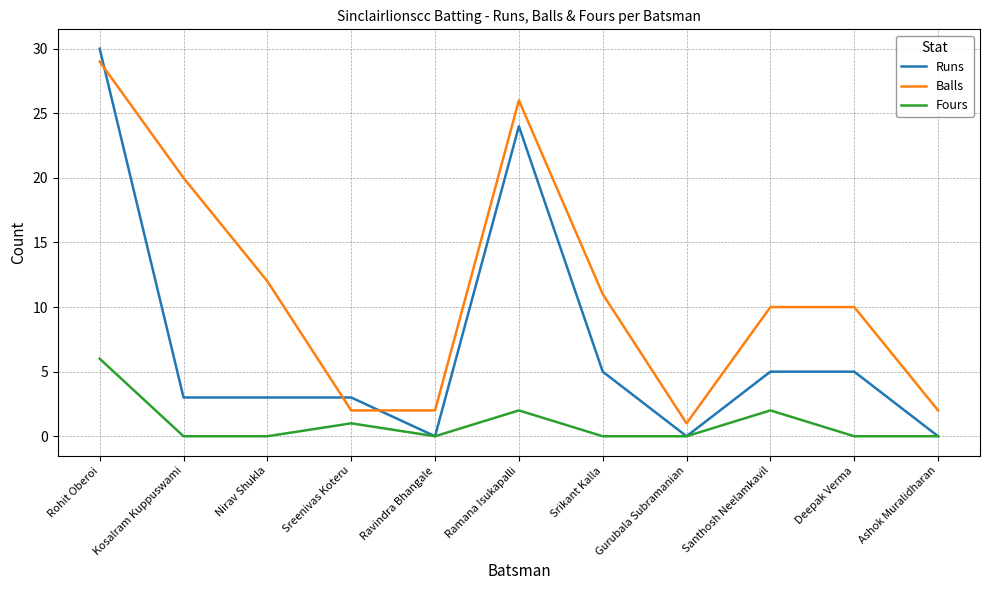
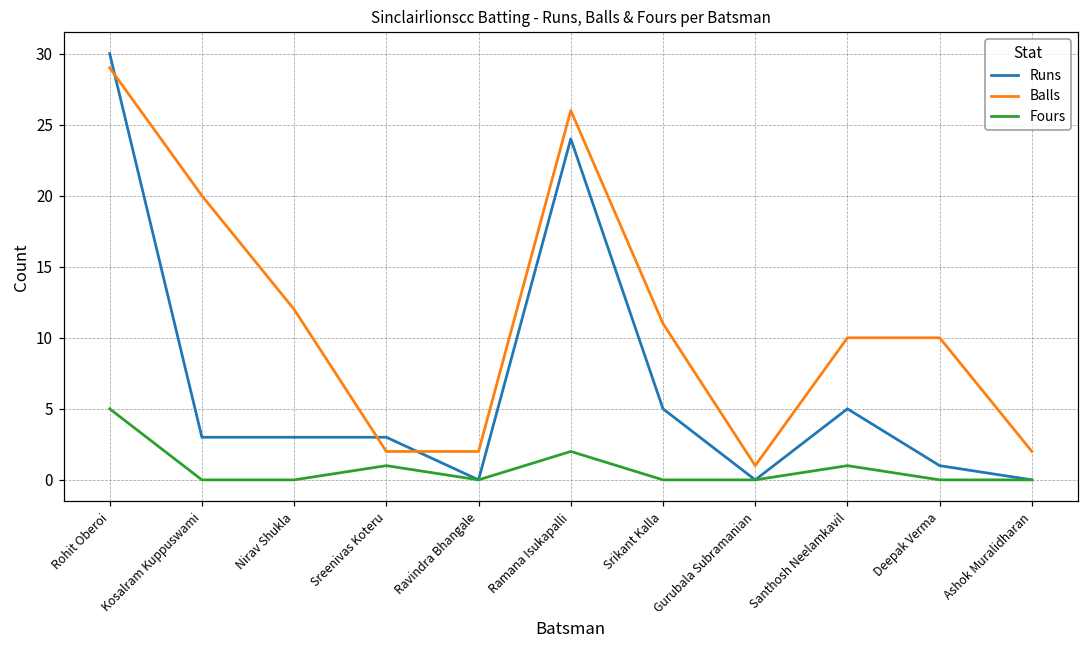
Fours, Rohit Oberoi: 6 -> 5
Fours, Santhosh Neelamkavil: 2 -> 1
Runs, Deepak Verma: 5 -> 1
